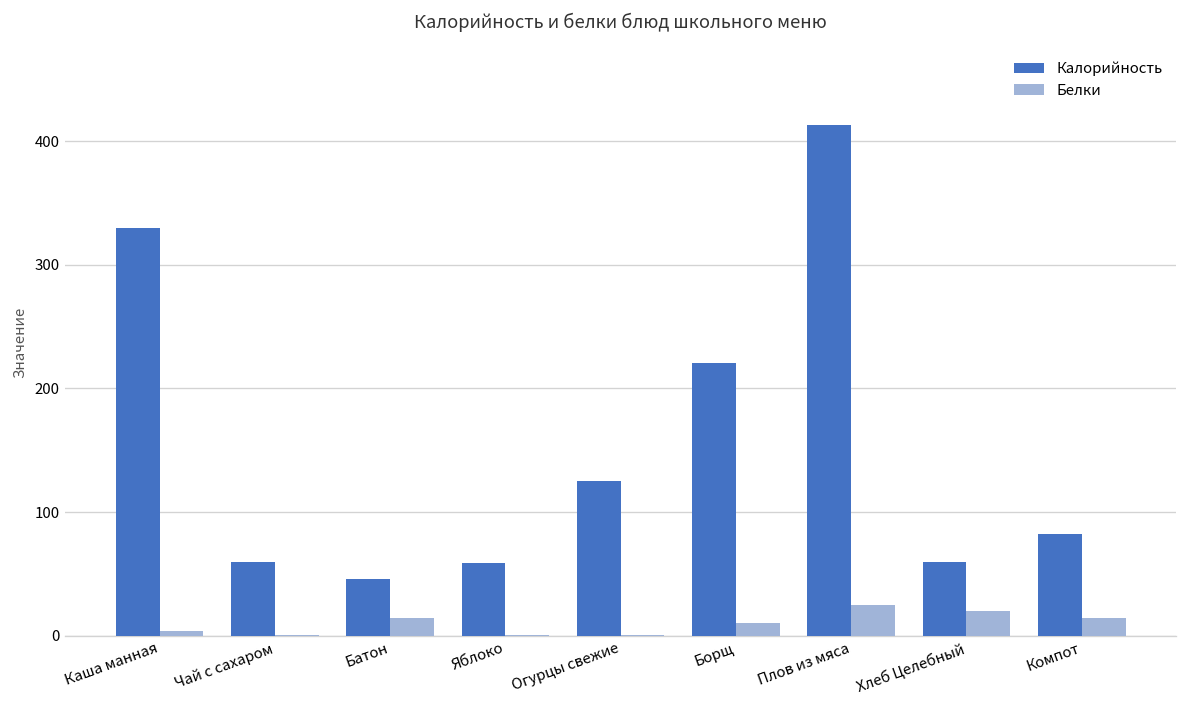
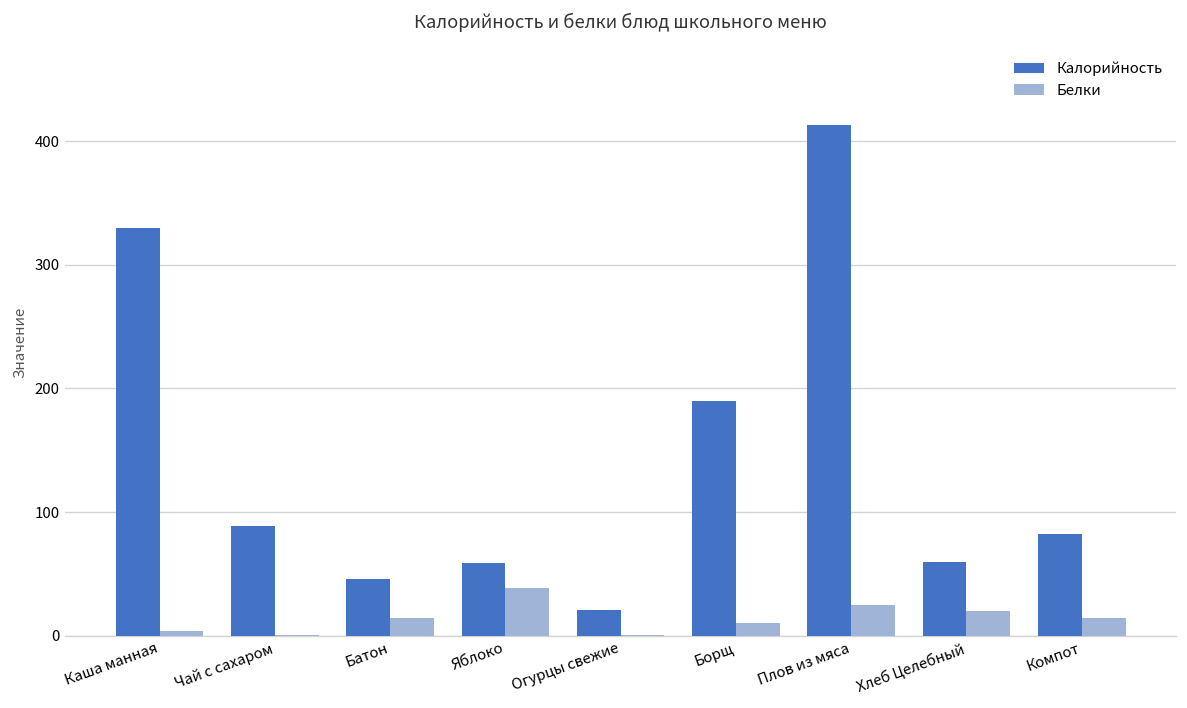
Калорийность, Чай с сахаром: 60 -> 89
Белки, Яблоко: 1 -> 39
Калорийность, Огурцы свежие: 125 -> 21
Калорийность, Борщ: 221 -> 190
